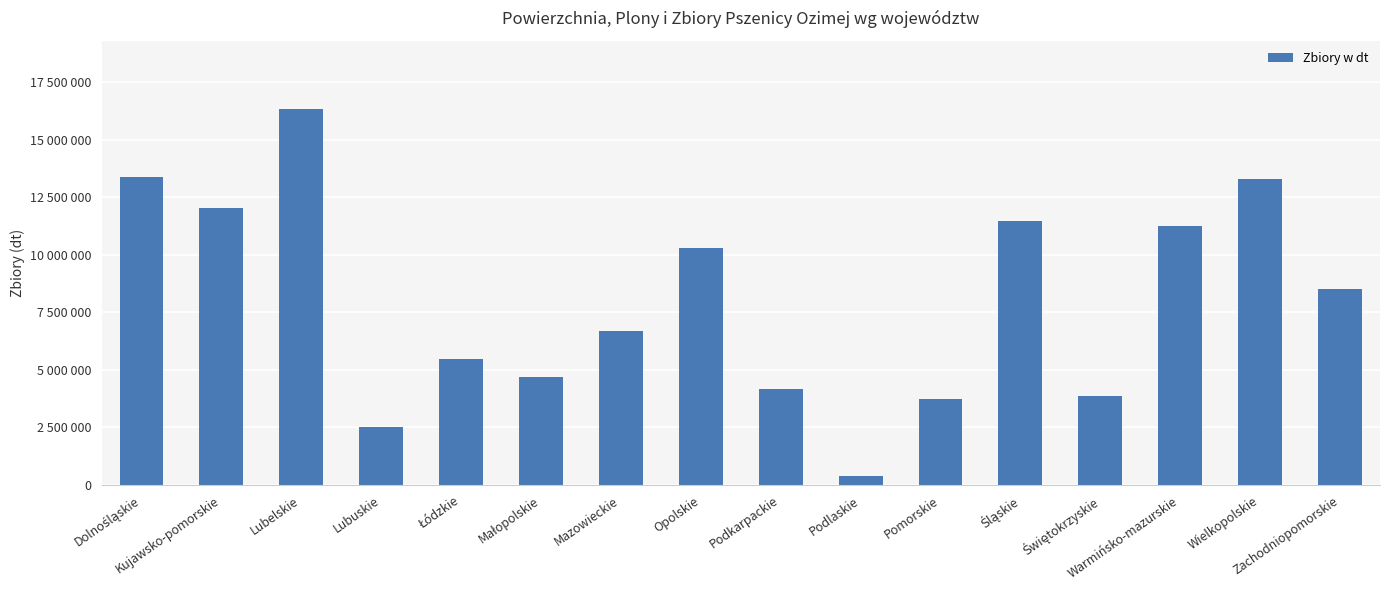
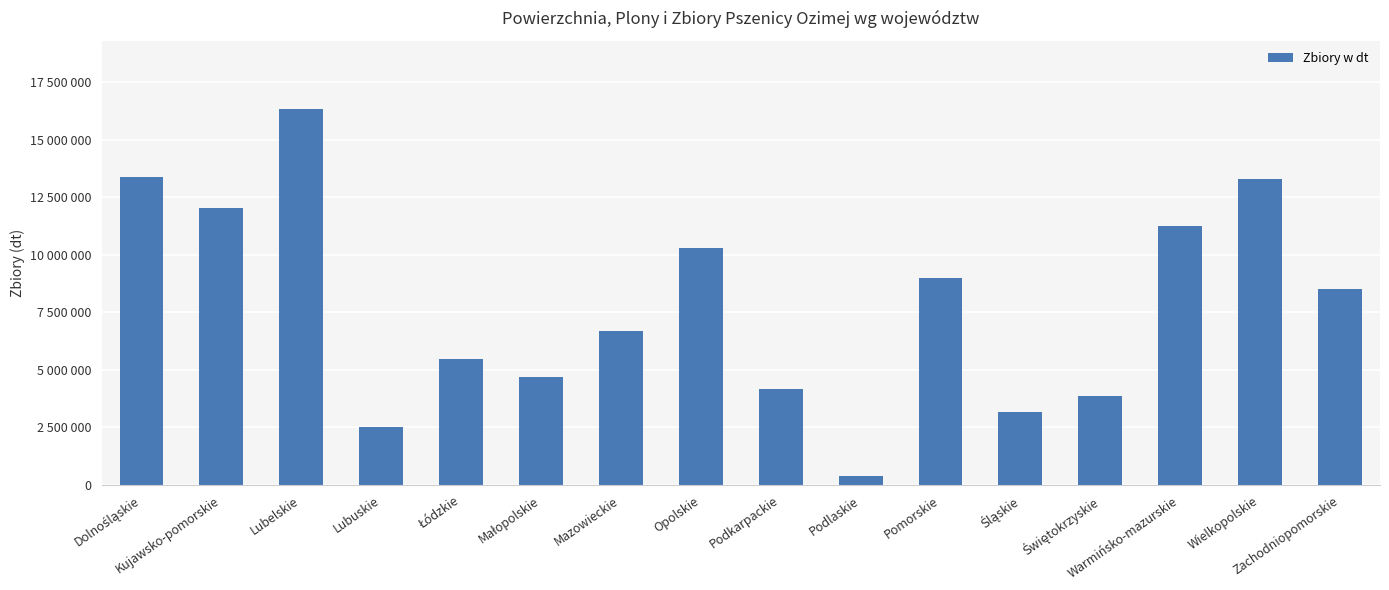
Pomorskie: 3700000 -> 9000000
Śląskie: 11500000 -> 3200000
